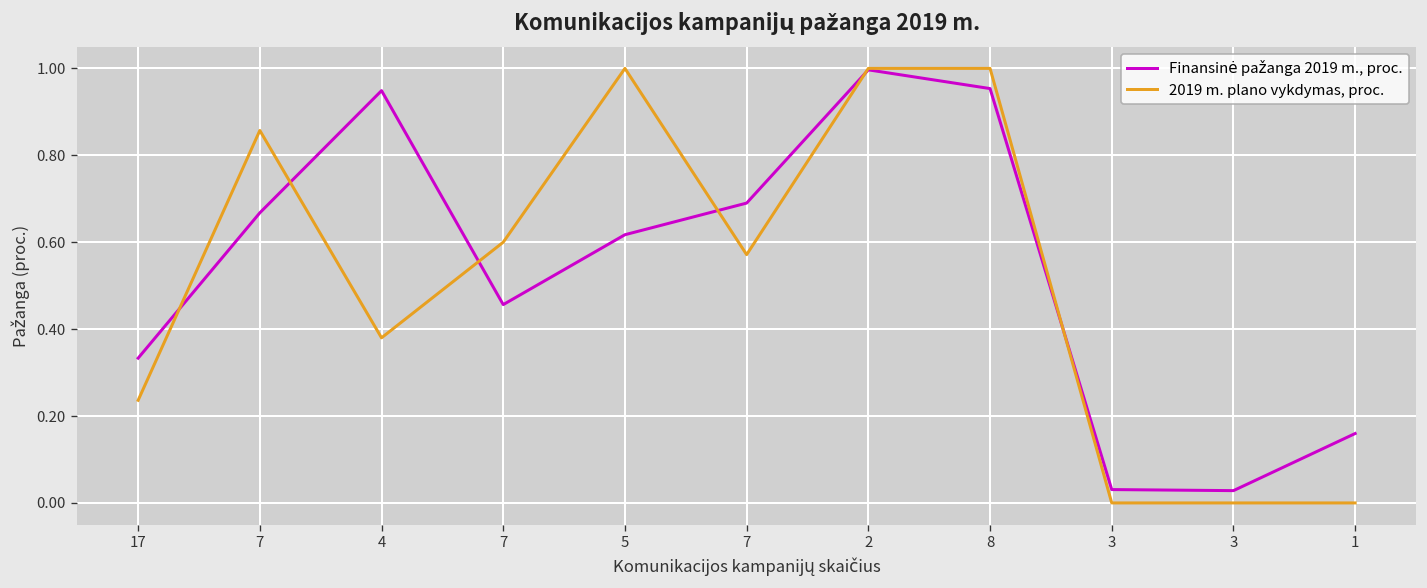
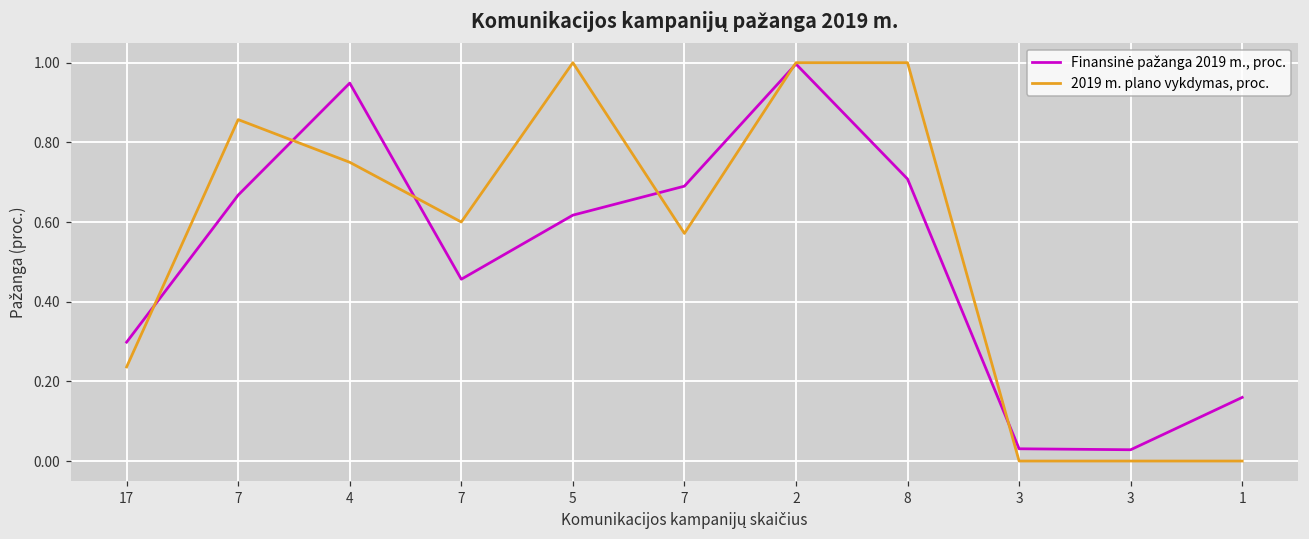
Finansinė pažanga 2019 m., proc., 17: 0.33 -> 0.30
2019 m. plano vykdymas, proc., 4: 0.38 -> 0.75
Finansinė pažanga 2019 m., proc., 8: 0.95 -> 0.71
